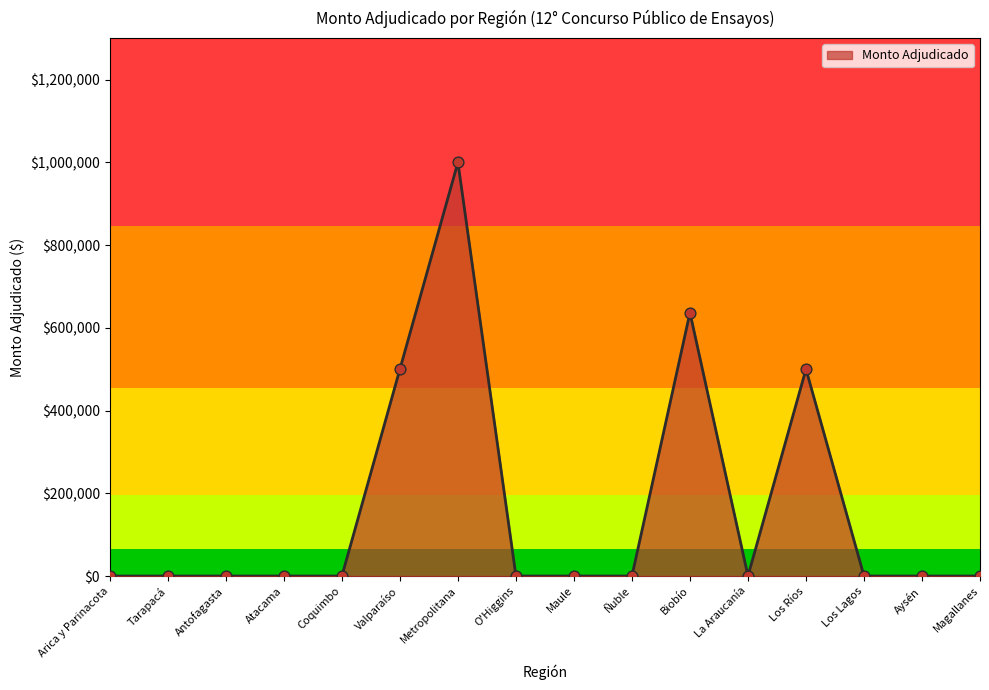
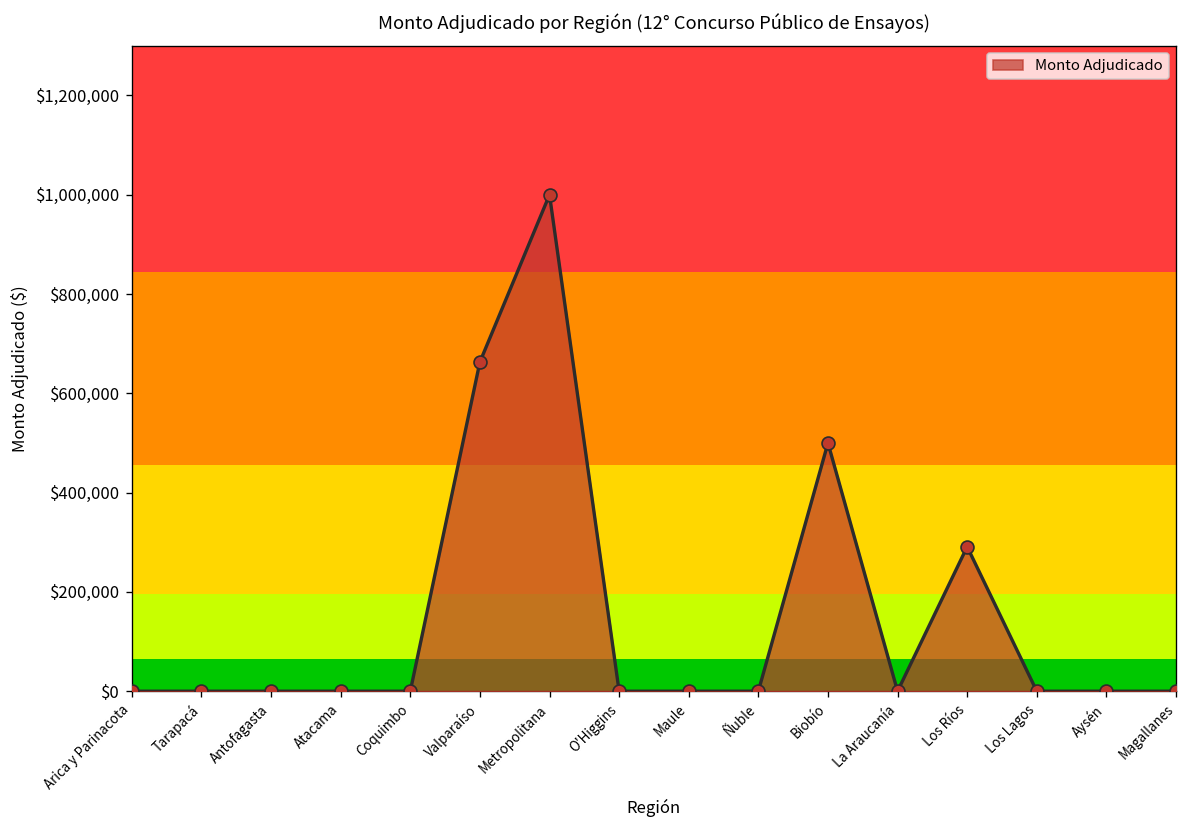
Valparaíso: $500,000 -> $660,000
Biobío: $640,000 -> $500,000
Los Ríos: $500,000 -> $290,000
